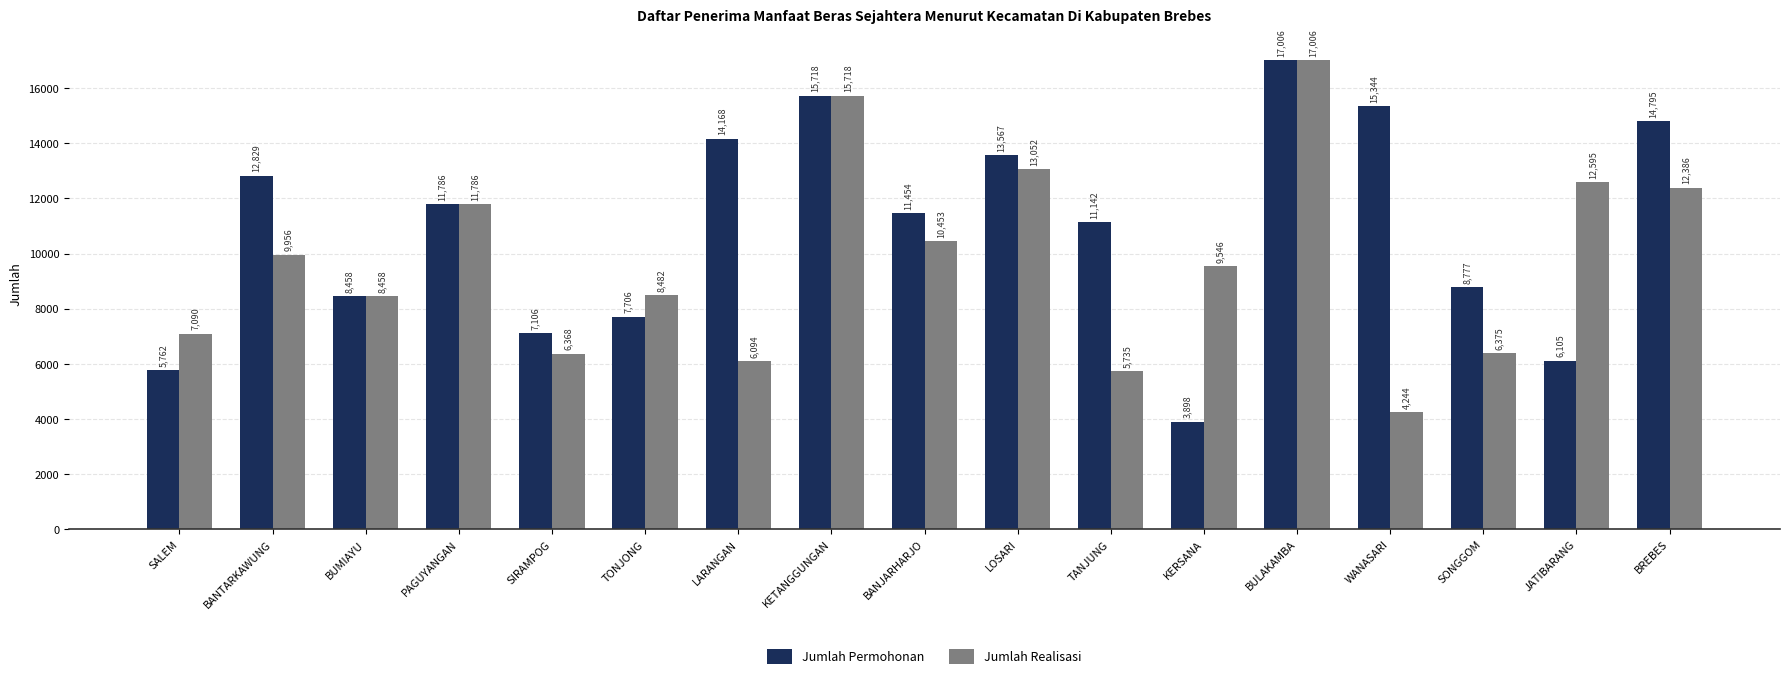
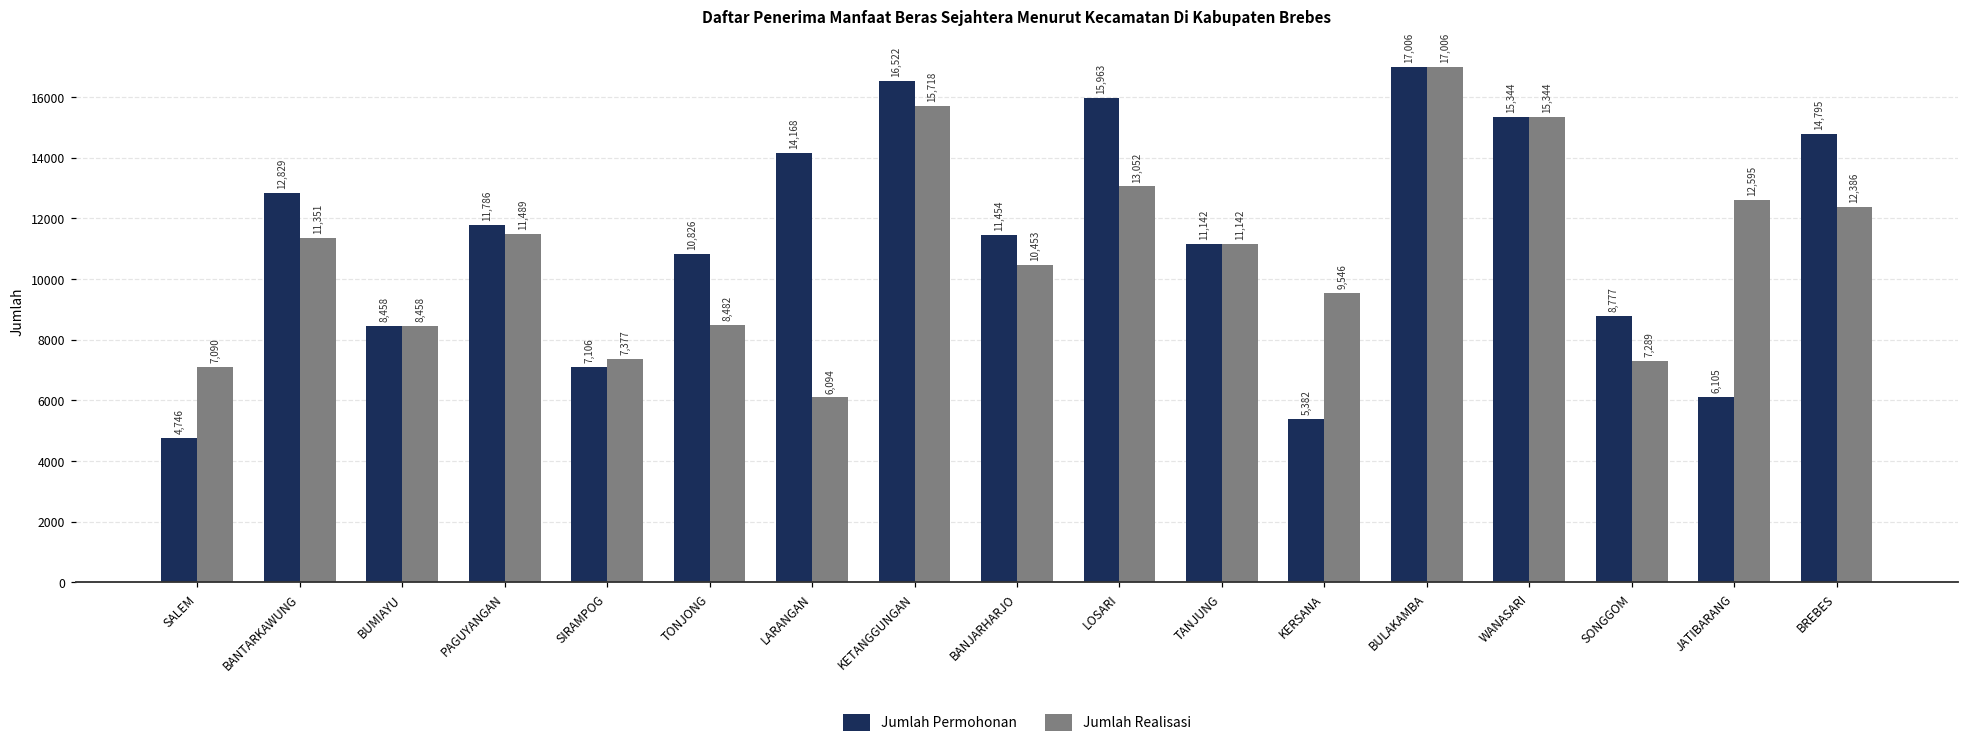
Jumlah Permohonan, SALEM: 5,762 -> 4,746
Jumlah Realisasi, BANTARKAWUNG: 9,956 -> 11,351
Jumlah Realisasi, PAGUYANGAN: 11,786 -> 11,489
Jumlah Realisasi, SIRAMPOG: 6,368 -> 7,377
Jumlah Permohonan, TONJONG: 7,706 -> 10,826
Jumlah Permohonan, KETANGGUNGAN: 15,718 -> 16,522
Jumlah Permohonan, LOSARI: 13,567 -> 15,963
Jumlah Realisasi, TANJUNG: 5,735 -> 11,142
Jumlah Permohonan, KERSANA: 3,898 -> 5,382
Jumlah Realisasi, WANASARI: 4,244 -> 15,344
Jumlah Realisasi, SONGGOM: 6,375 -> 7,289
